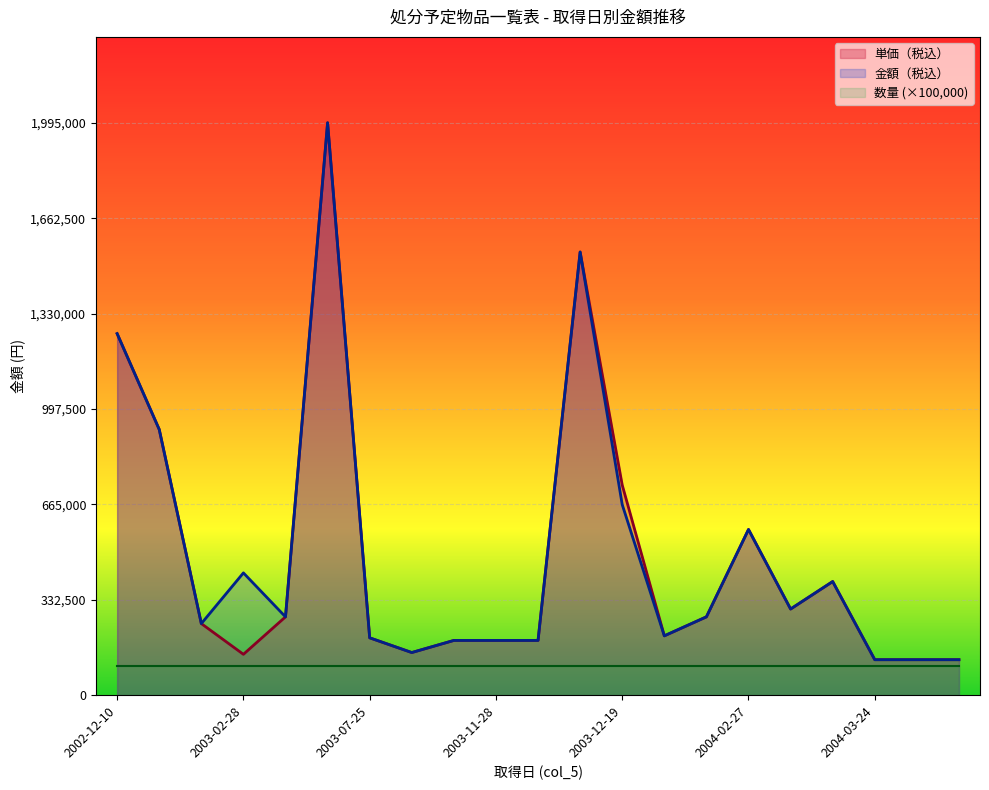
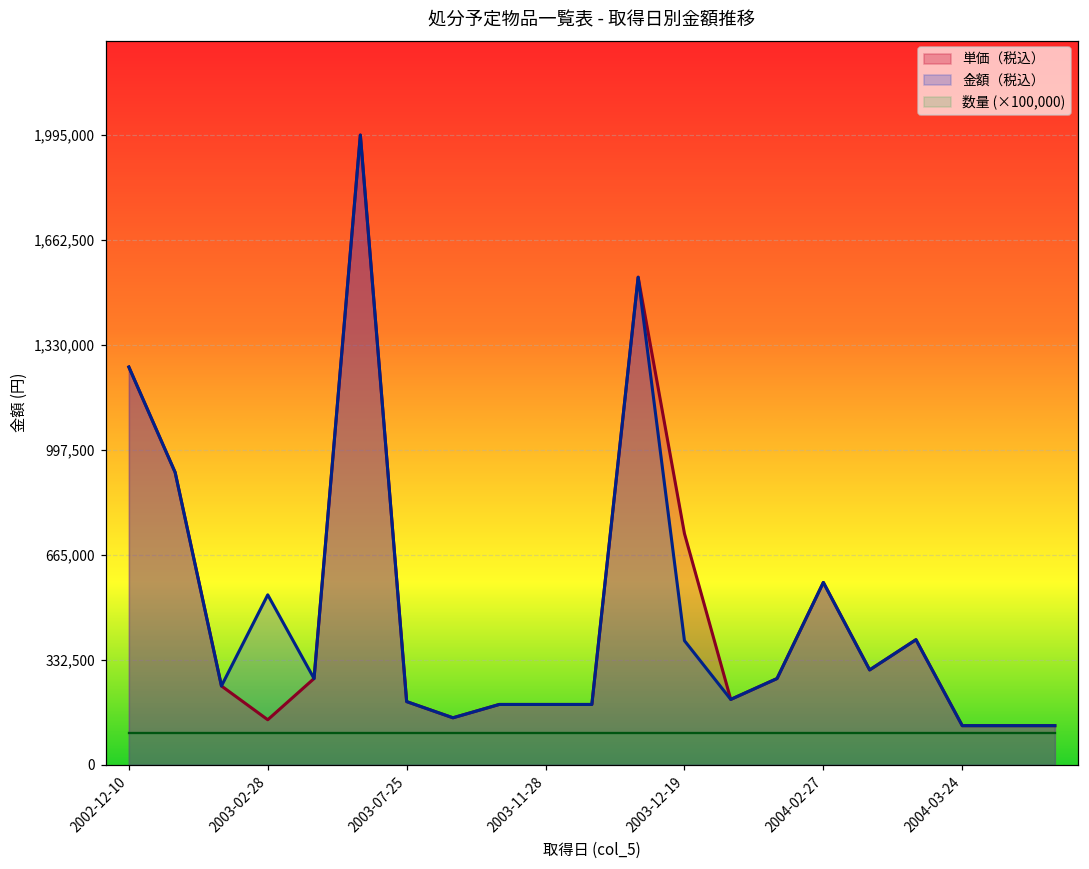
金額（税込）, 2003-02-28: 430,000 -> 540,000
金額（税込）, 2003-12-19: 660,000 -> 390,000
